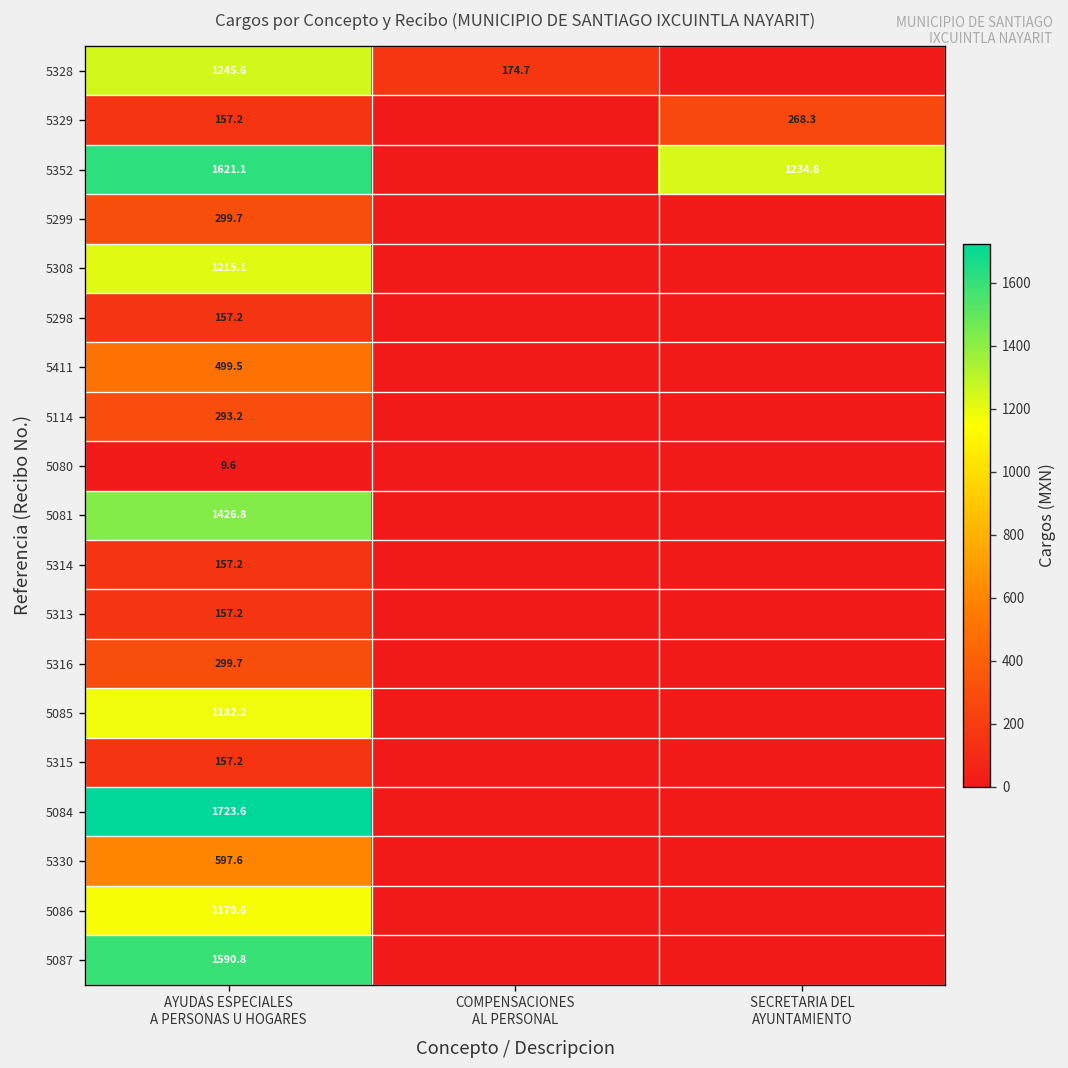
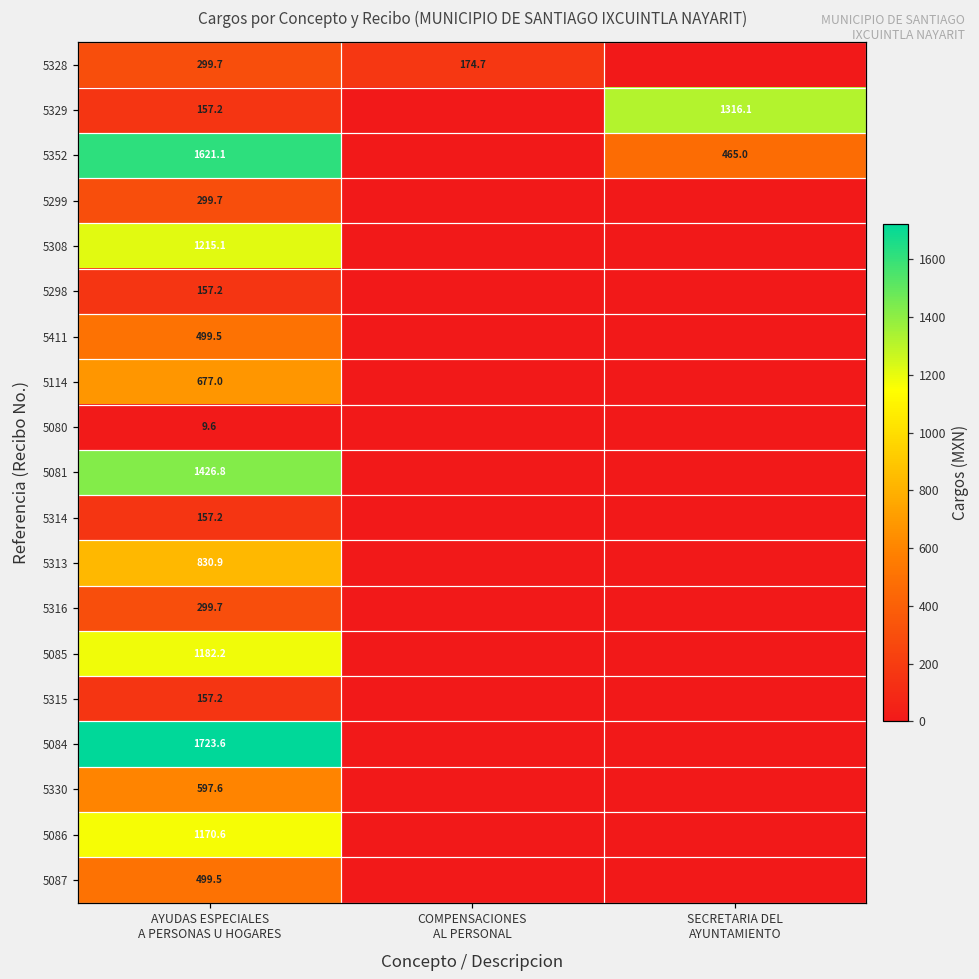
5328, AYUDAS ESPECIALES A PERSONAS U HOGARES: 1245.6 -> 299.7
5329, SECRETARIA DEL AYUNTAMIENTO: 268.3 -> 1316.1
5352, SECRETARIA DEL AYUNTAMIENTO: 1234.8 -> 465.0
5114, AYUDAS ESPECIALES A PERSONAS U HOGARES: 293.2 -> 677.0
5313, AYUDAS ESPECIALES A PERSONAS U HOGARES: 157.2 -> 830.9
5087, AYUDAS ESPECIALES A PERSONAS U HOGARES: 1590.8 -> 499.5
